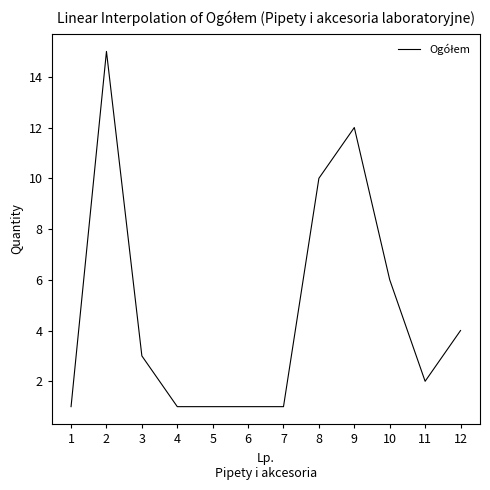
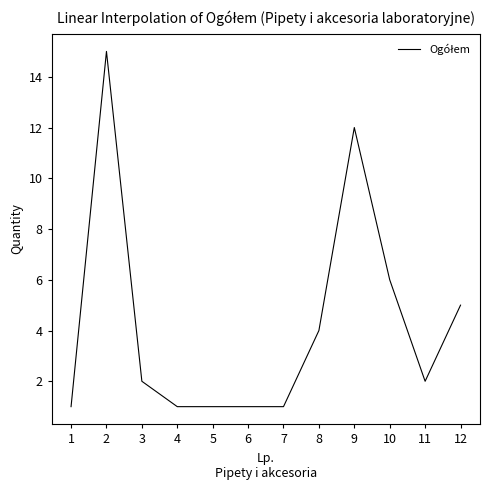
3: 3 -> 2
8: 10 -> 4
12: 4 -> 5
